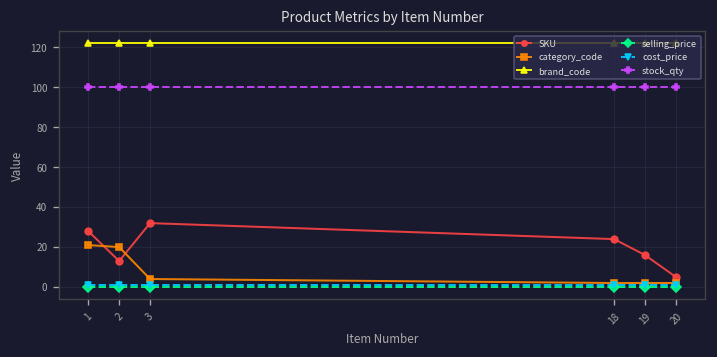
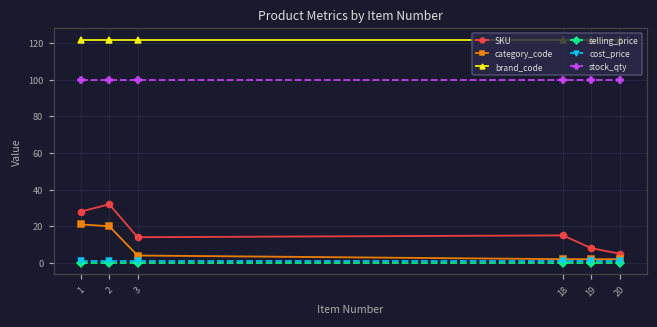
SKU, 2: 13 -> 32
SKU, 3: 32 -> 14
SKU, 18: 24 -> 15
SKU, 19: 16 -> 8
